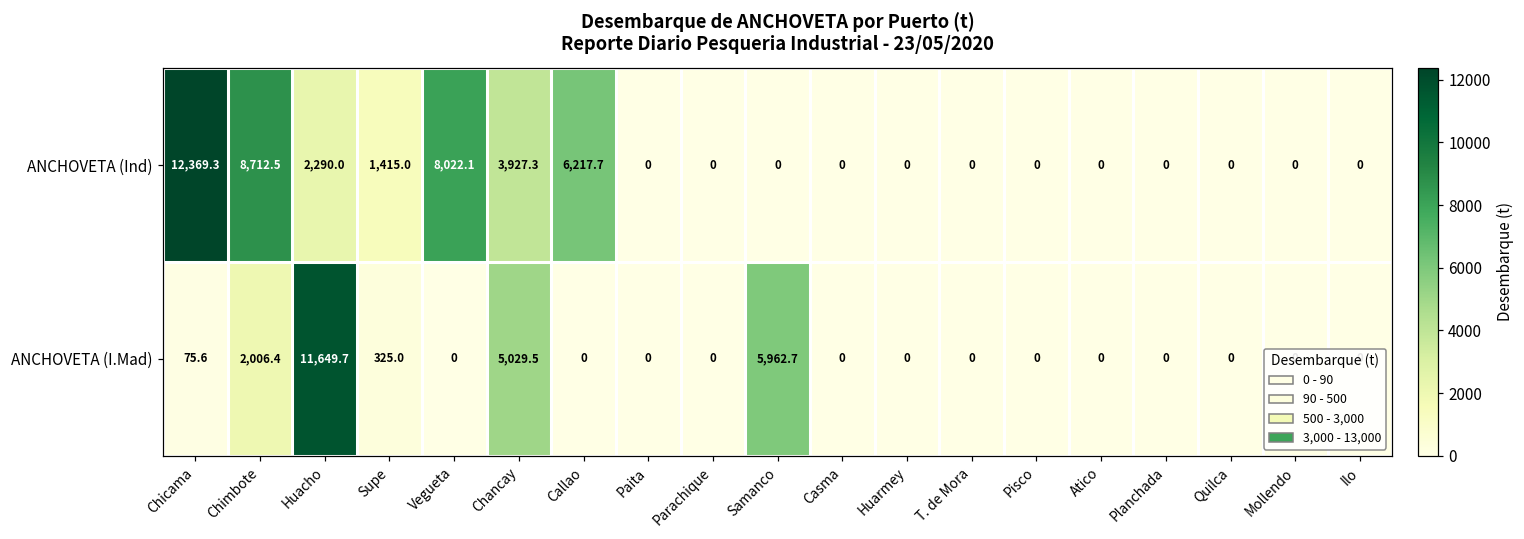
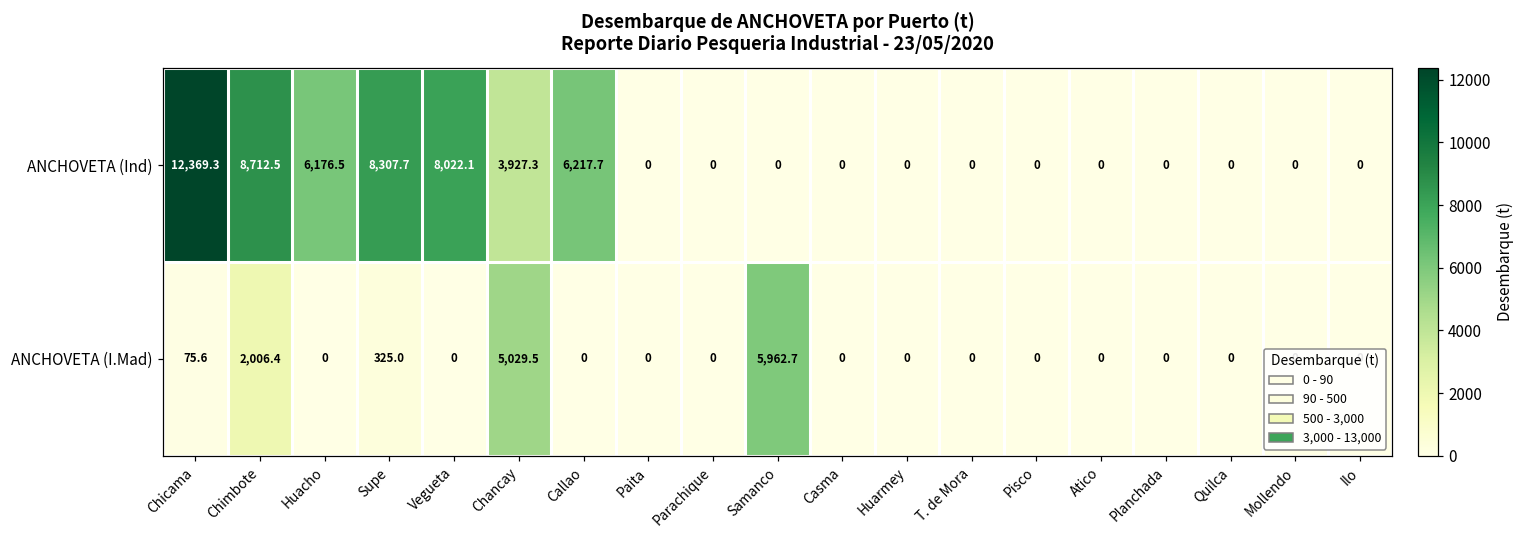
ANCHOVETA (Ind), Huacho: 2,290.0 -> 6,176.5
ANCHOVETA (Ind), Supe: 1,415.0 -> 8,307.7
ANCHOVETA (I.Mad), Huacho: 11,649.7 -> 0
